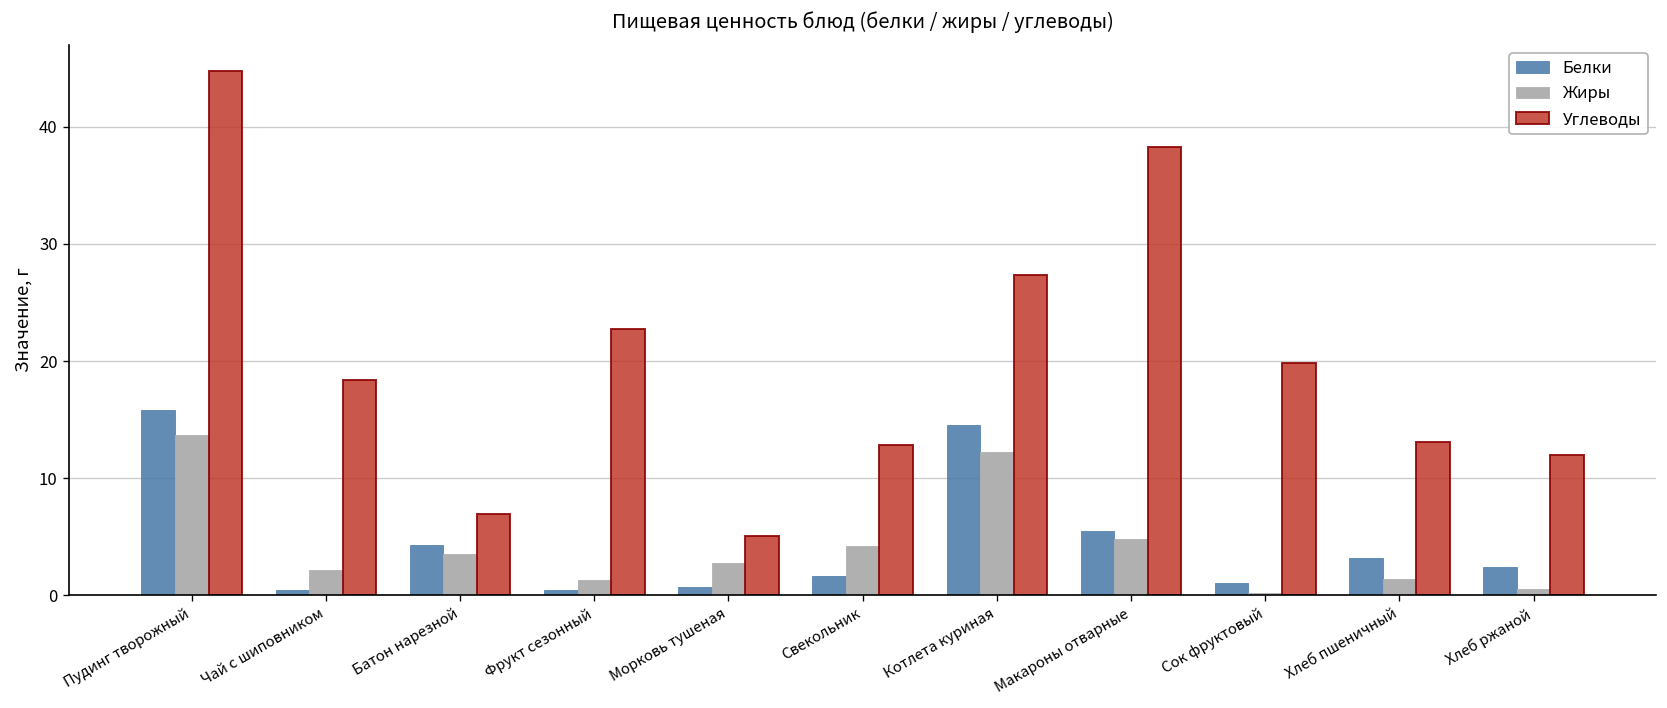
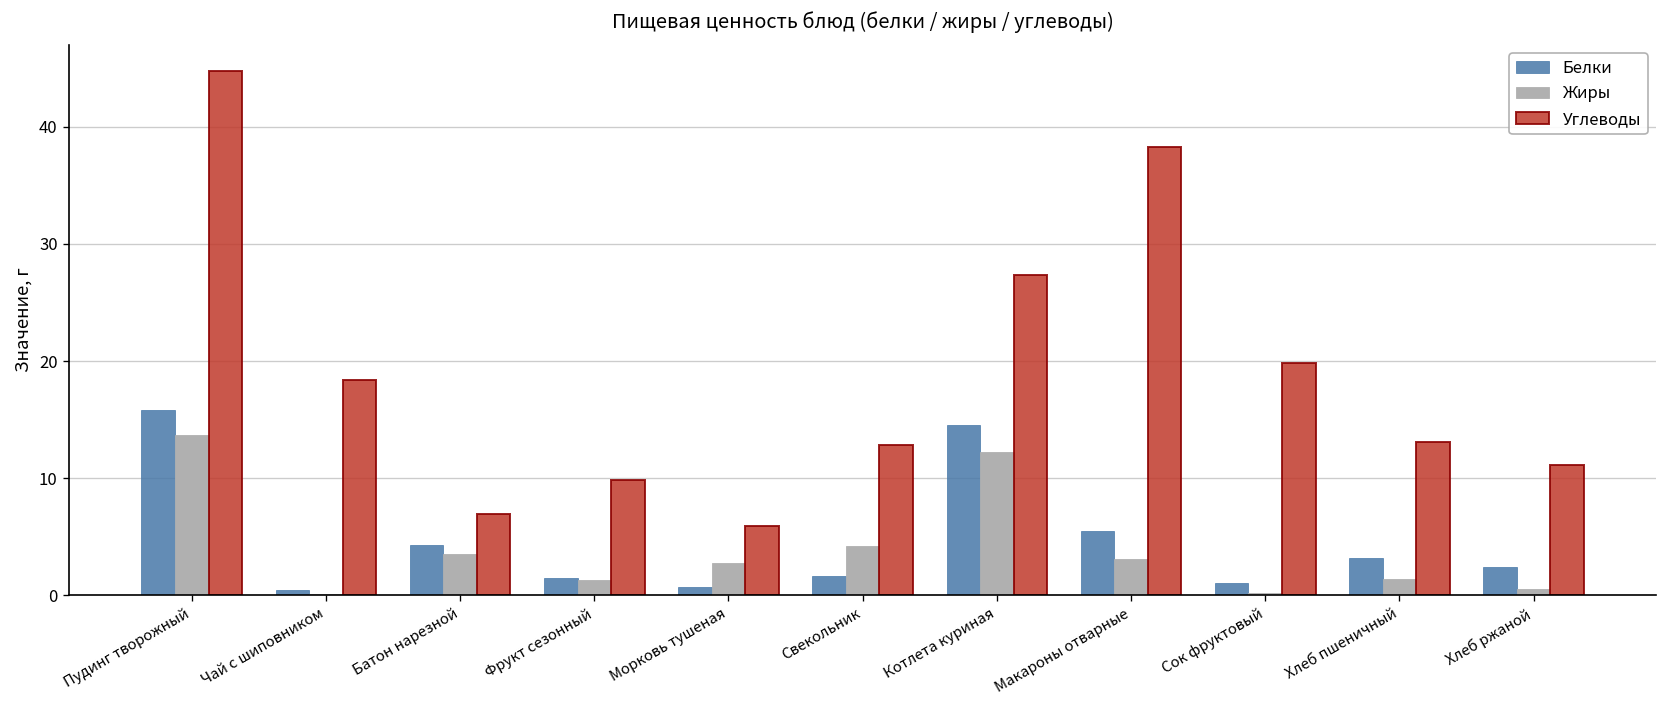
Жиры, Чай с шиповником: 2 -> 0
Белки, Фрукт сезонный: 0 -> 2
Углеводы, Фрукт сезонный: 23 -> 10
Углеводы, Морковь тушеная: 5 -> 6
Жиры, Макароны отварные: 5 -> 3
Углеводы, Хлеб ржаной: 12 -> 11
